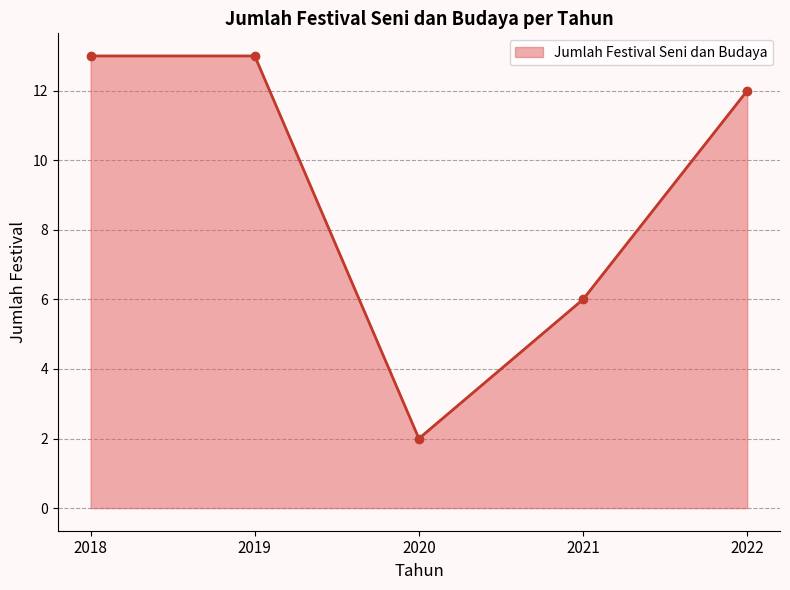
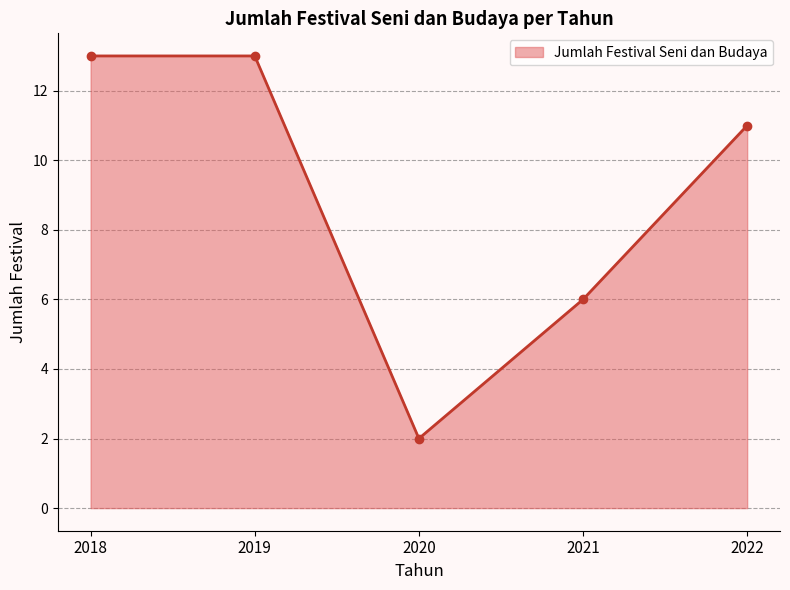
2022: 12 -> 11
